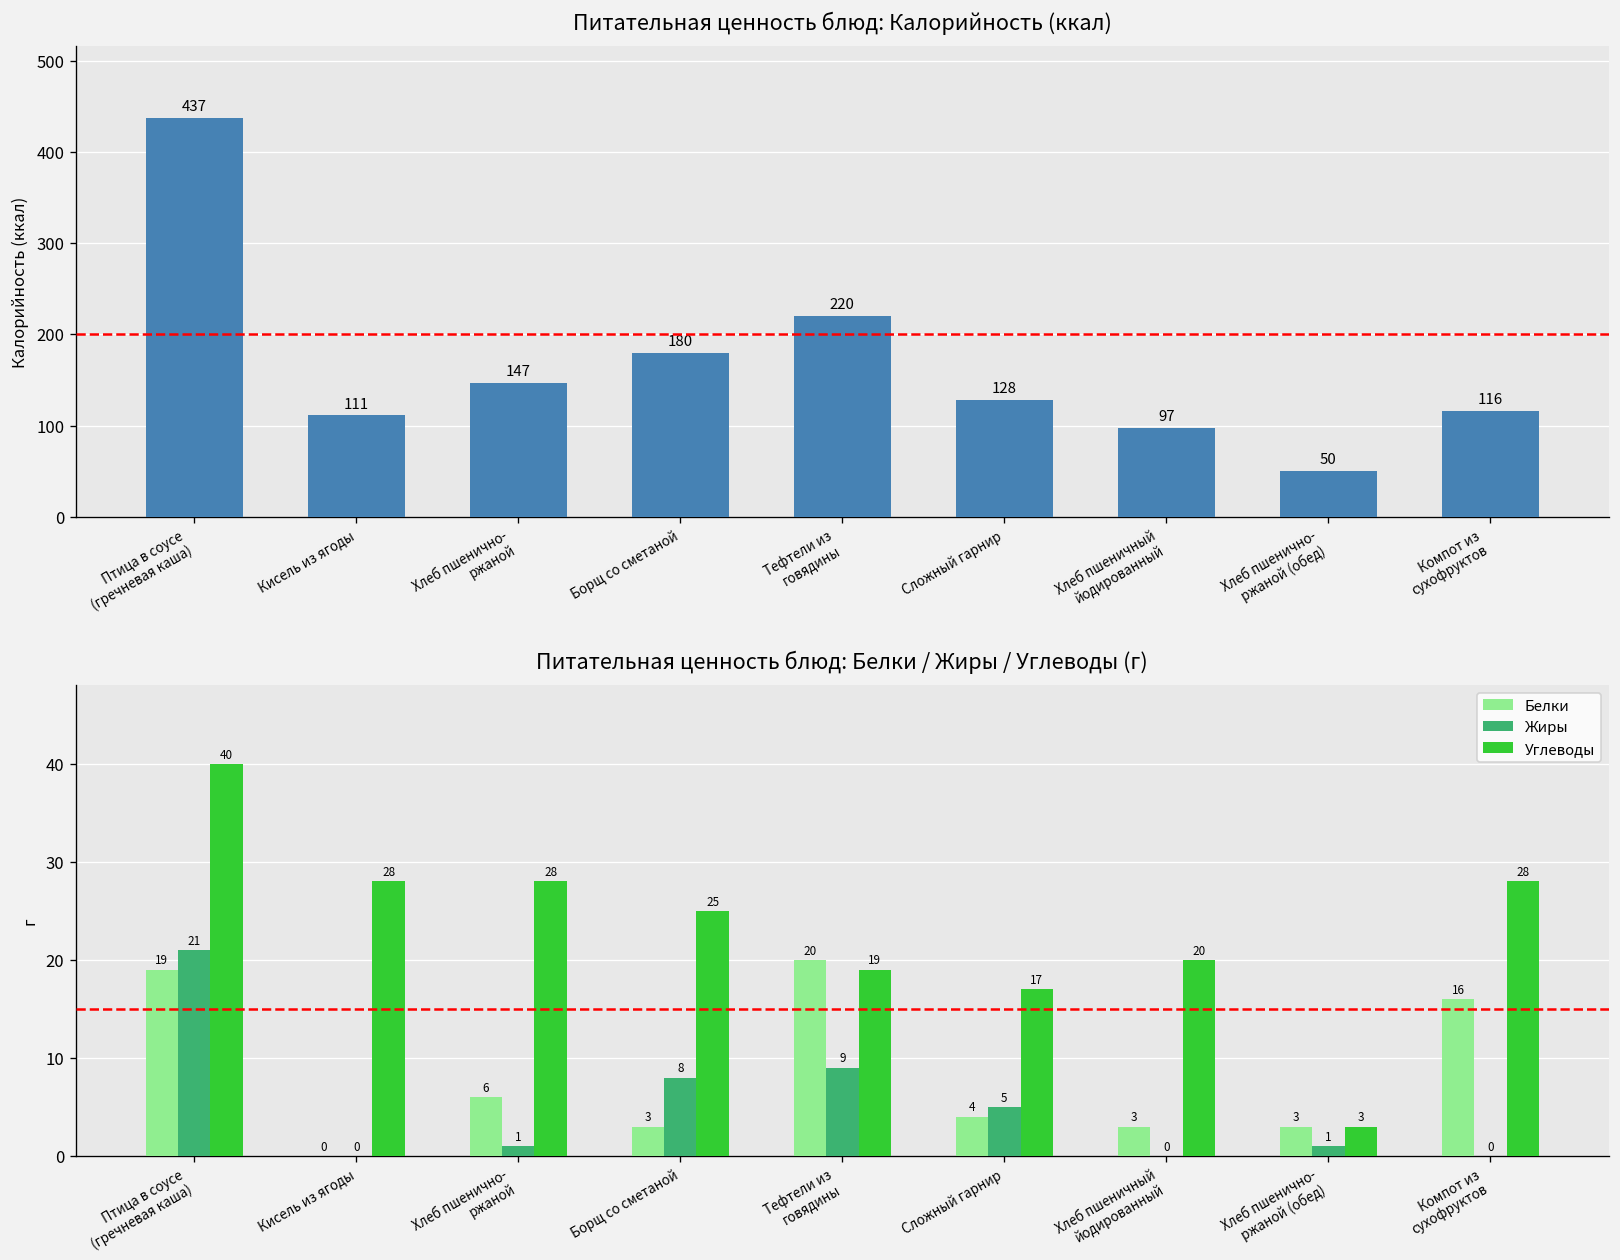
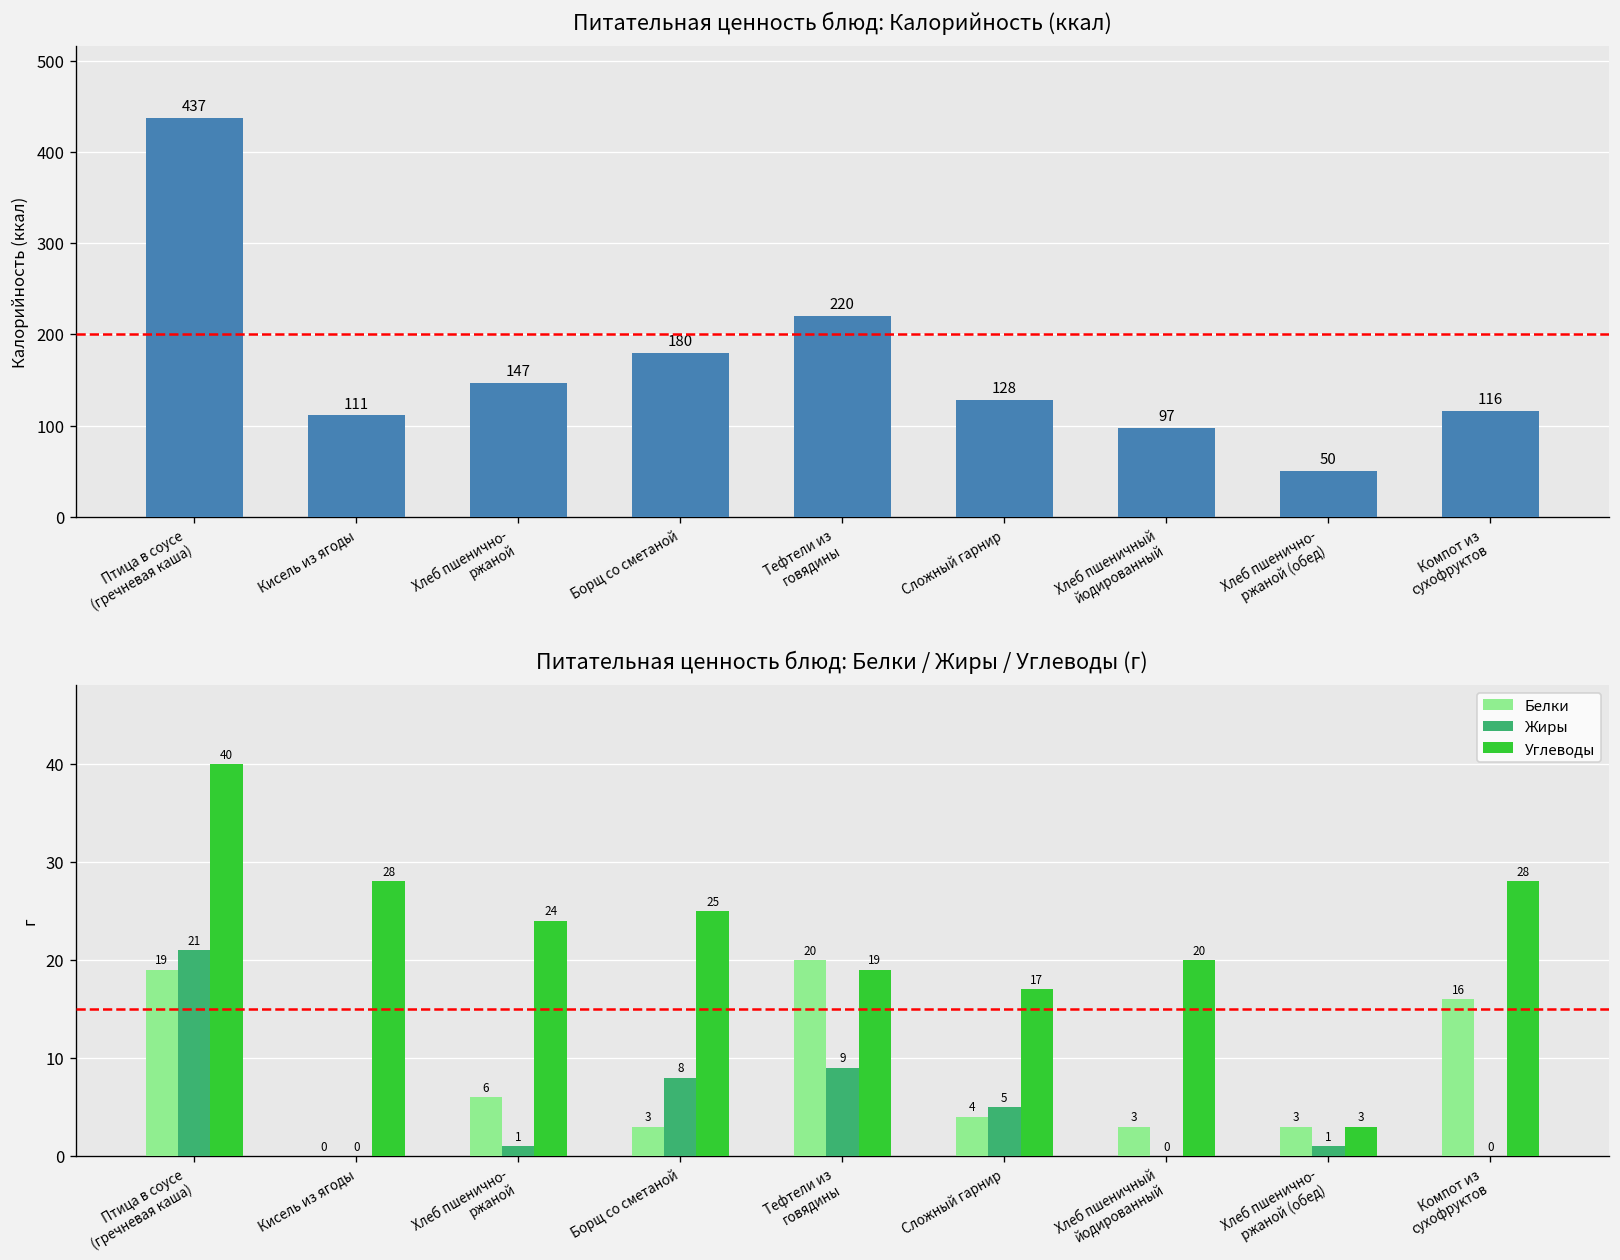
Питательная ценность блюд: Белки / Жиры / Углеводы (г), Углеводы, Хлеб пшенично- ржаной: 28 -> 24
